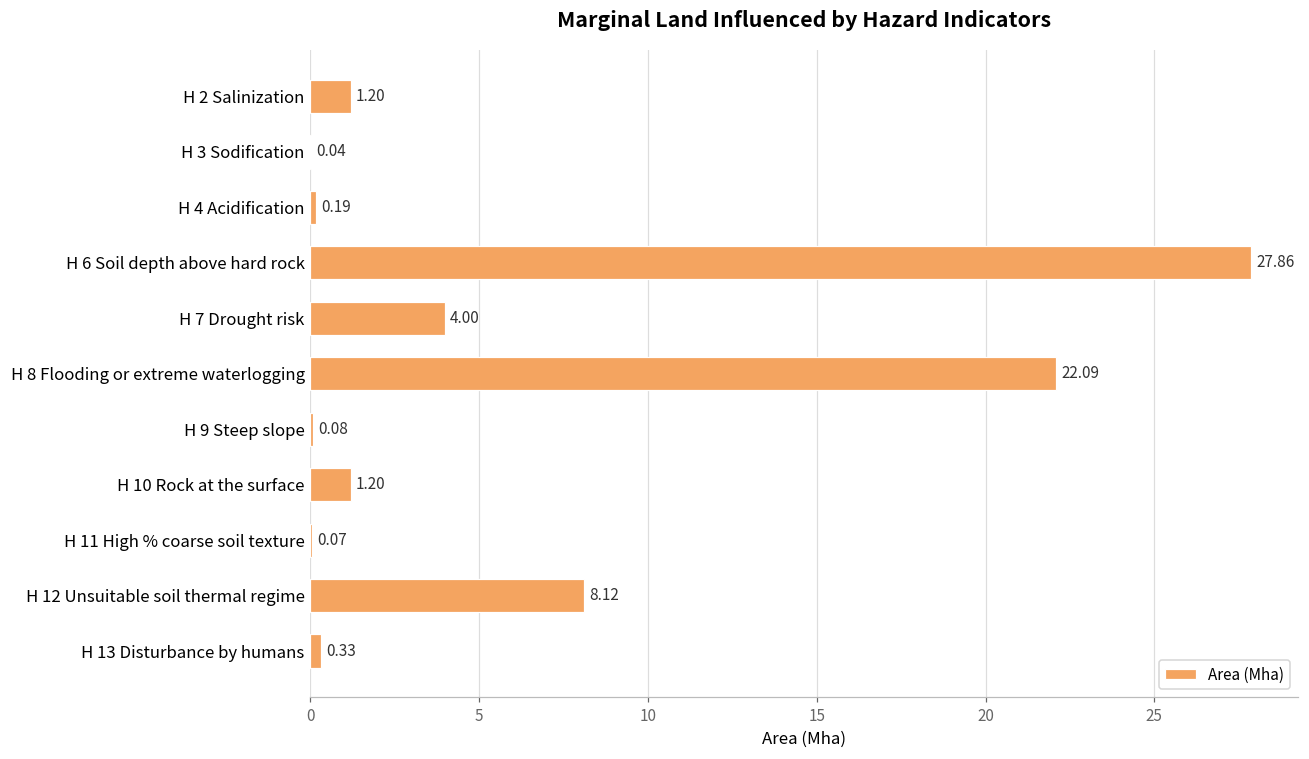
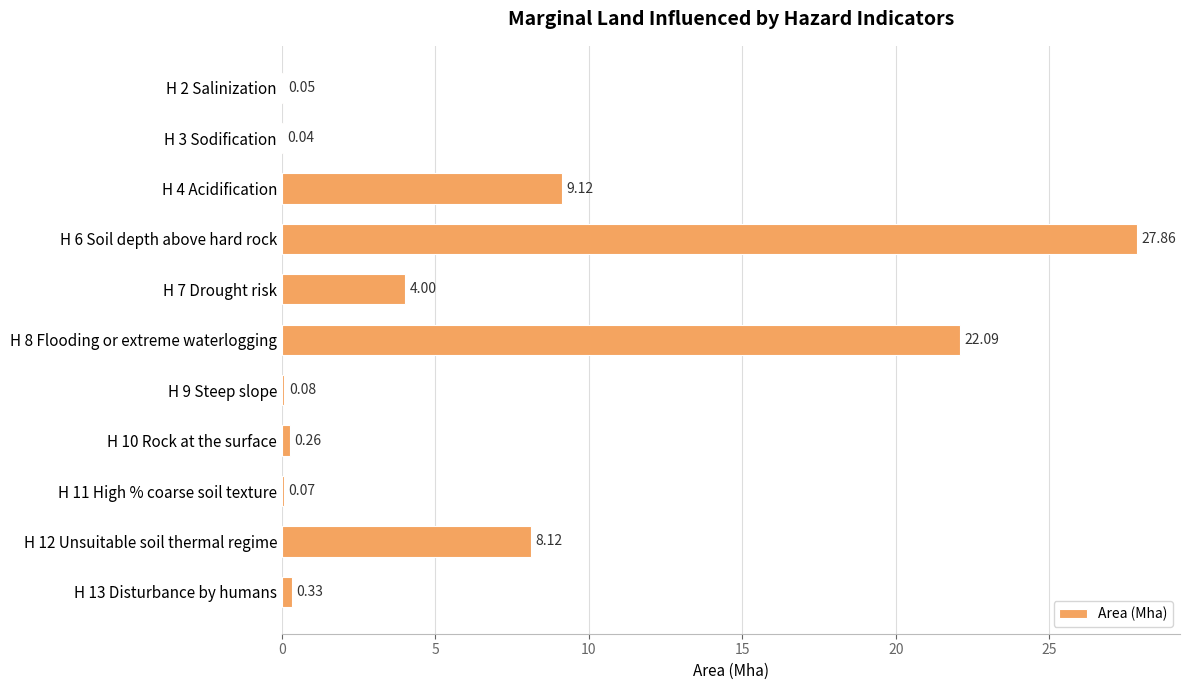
H 2 Salinization: 1.20 -> 0.05
H 4 Acidification: 0.19 -> 9.12
H 10 Rock at the surface: 1.20 -> 0.26
